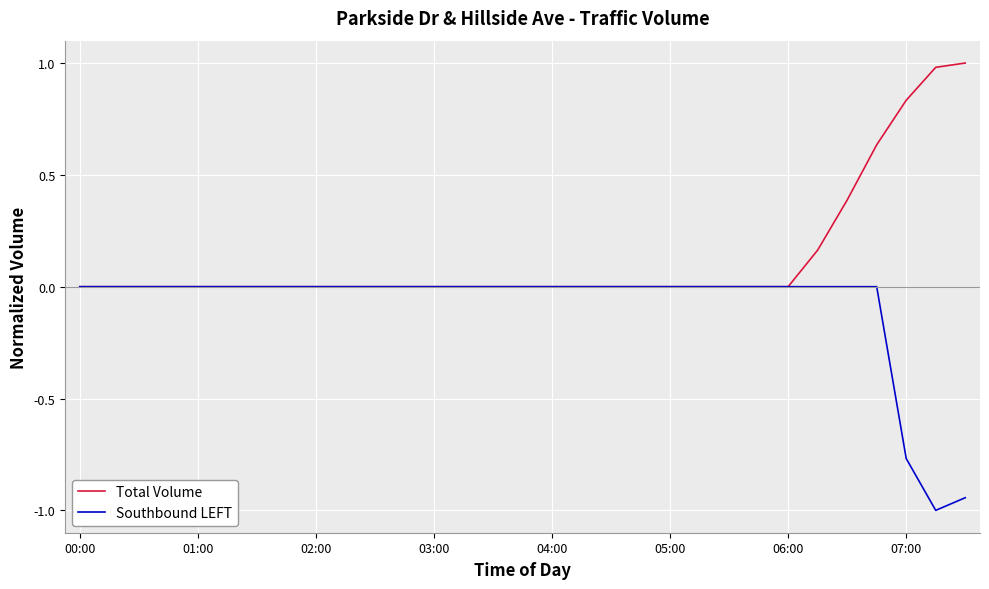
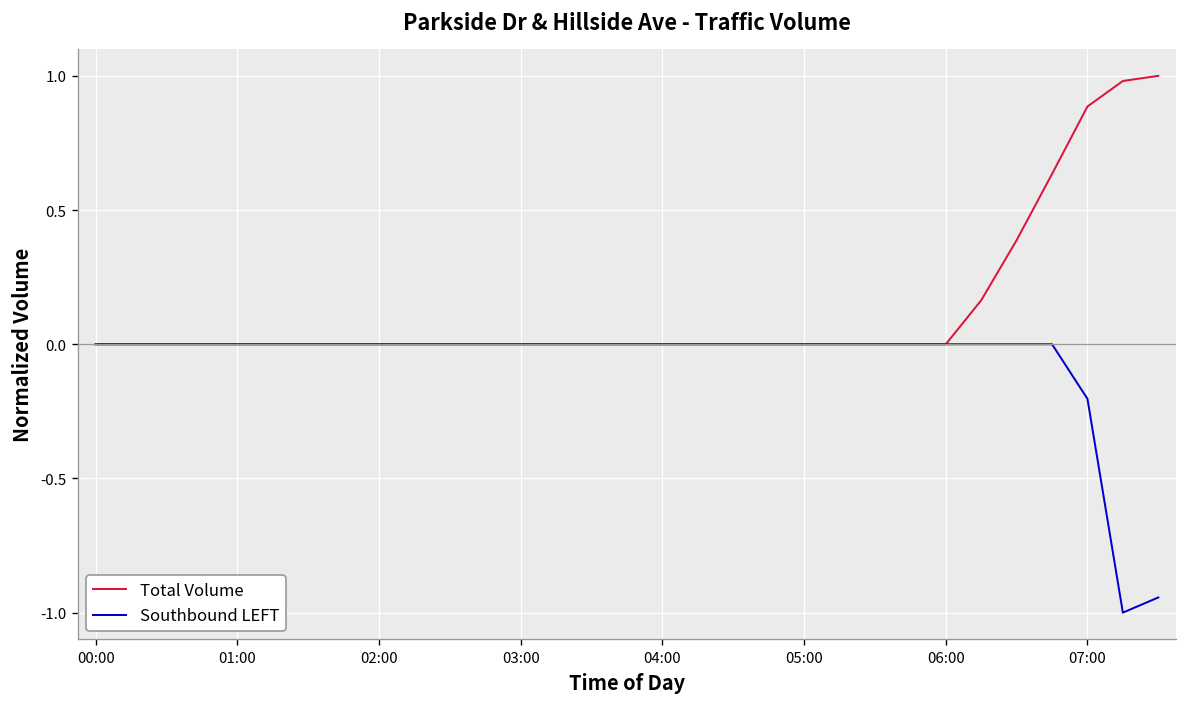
Total Volume, 07:00: 0.83 -> 0.89
Southbound LEFT, 07:00: -0.77 -> -0.20
